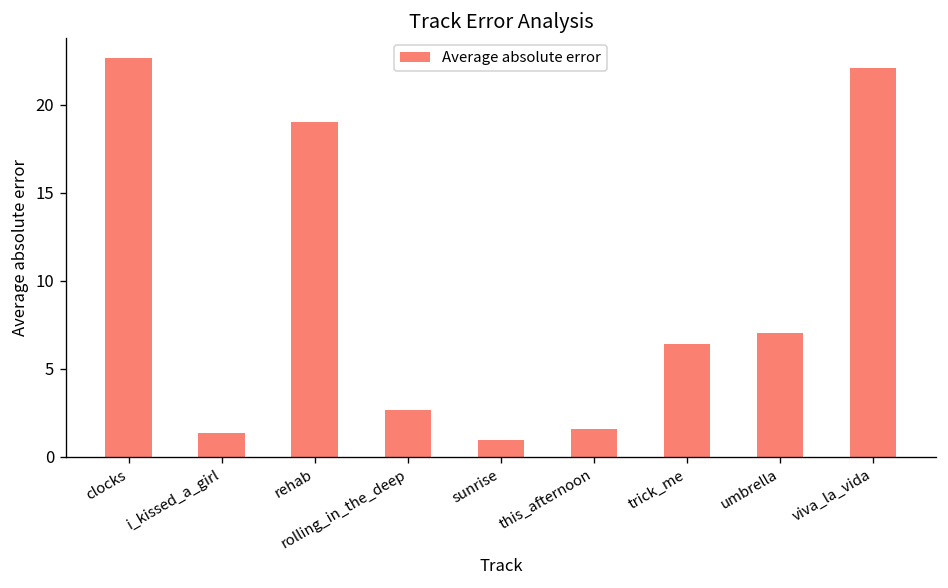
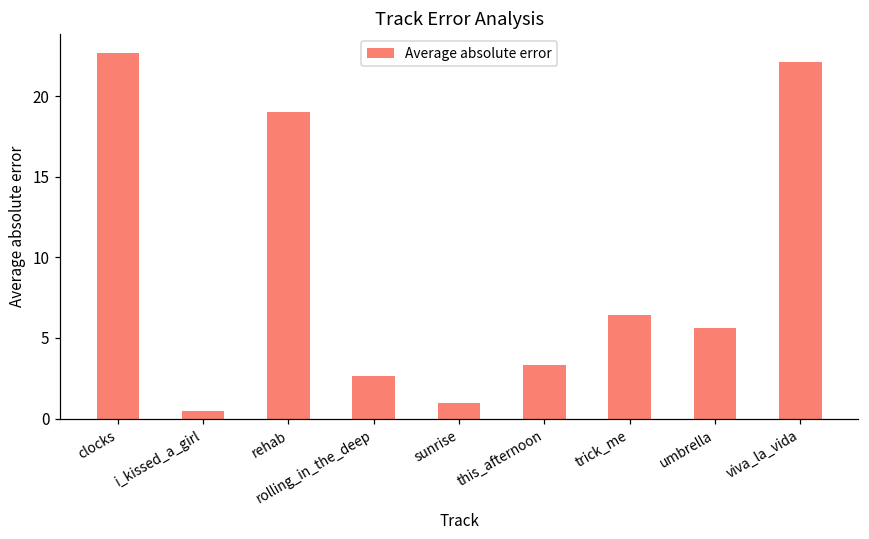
i_kissed_a_girl: 1.4 -> 0.5
this_afternoon: 1.5 -> 3.3
umbrella: 7.0 -> 5.6
